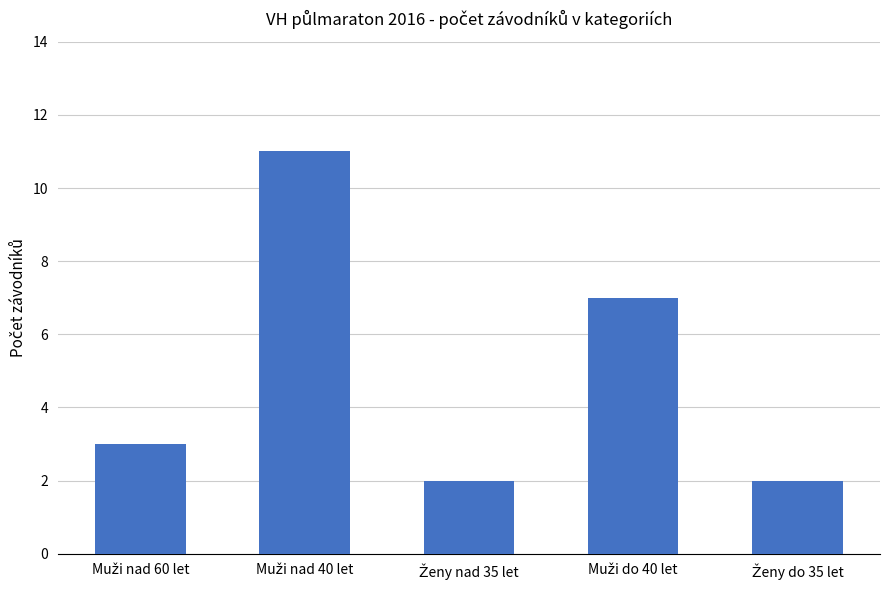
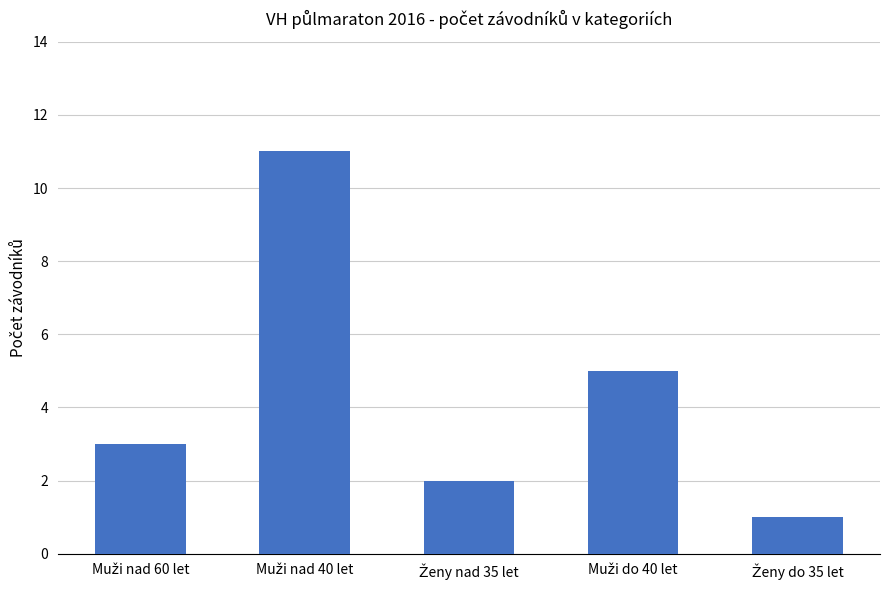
Muži do 40 let: 7 -> 5
Ženy do 35 let: 2 -> 1
